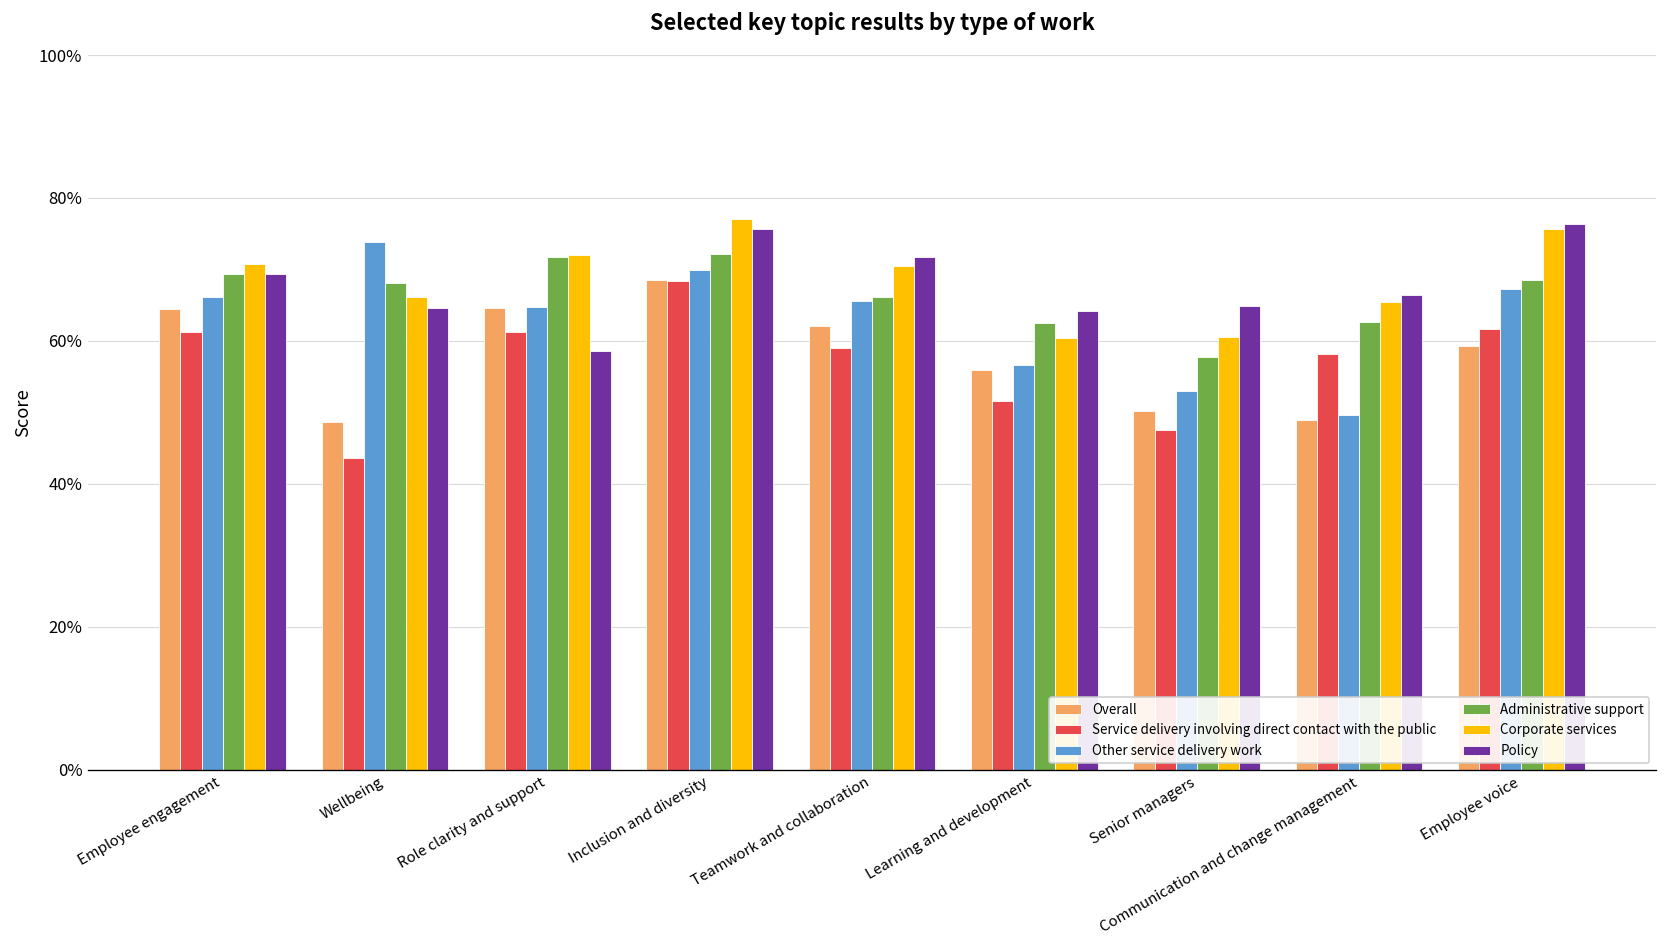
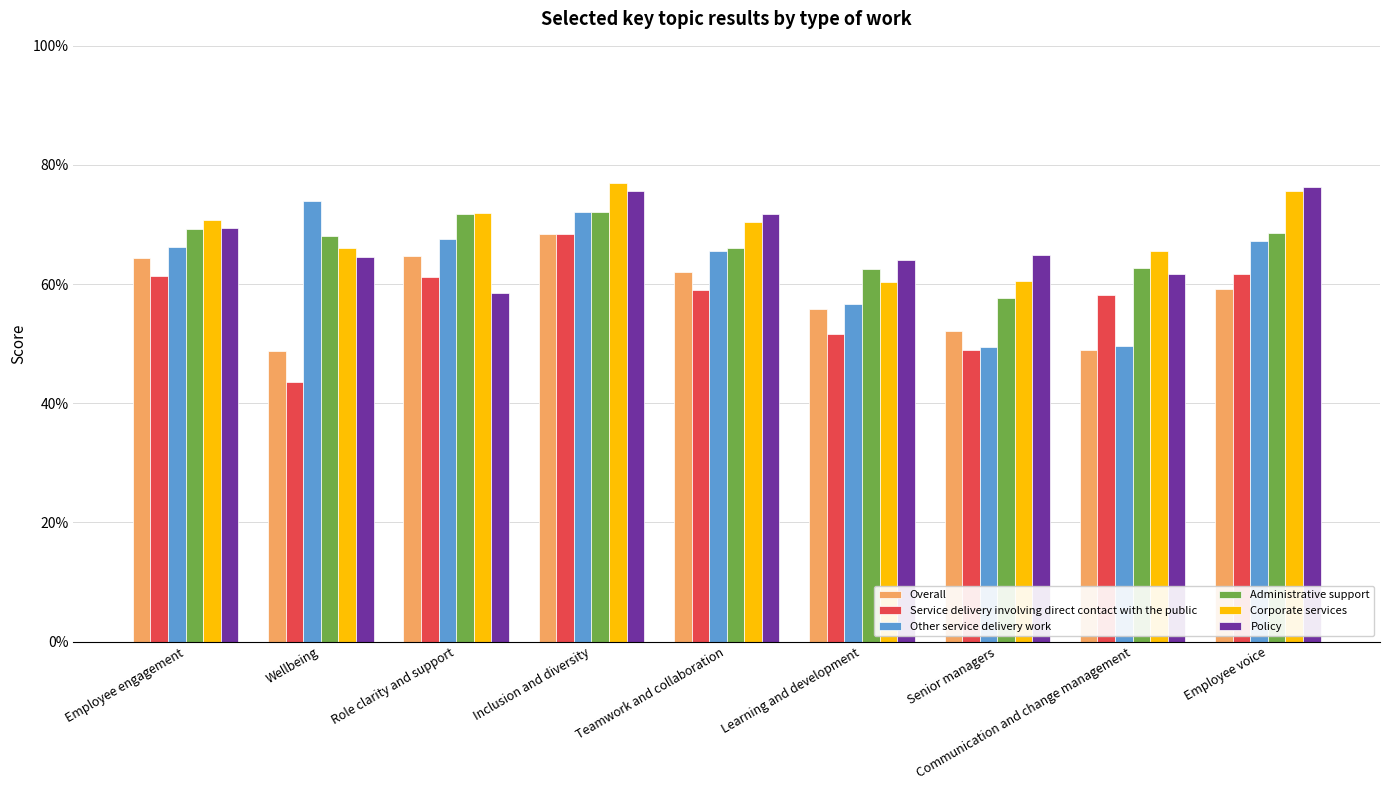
Other service delivery work, Role clarity and support: 65% -> 68%
Other service delivery work, Inclusion and diversity: 70% -> 72%
Overall, Senior managers: 50% -> 52%
Service delivery involving direct contact with the public, Senior managers: 47% -> 49%
Other service delivery work, Senior managers: 53% -> 49%
Policy, Communication and change management: 66% -> 62%
